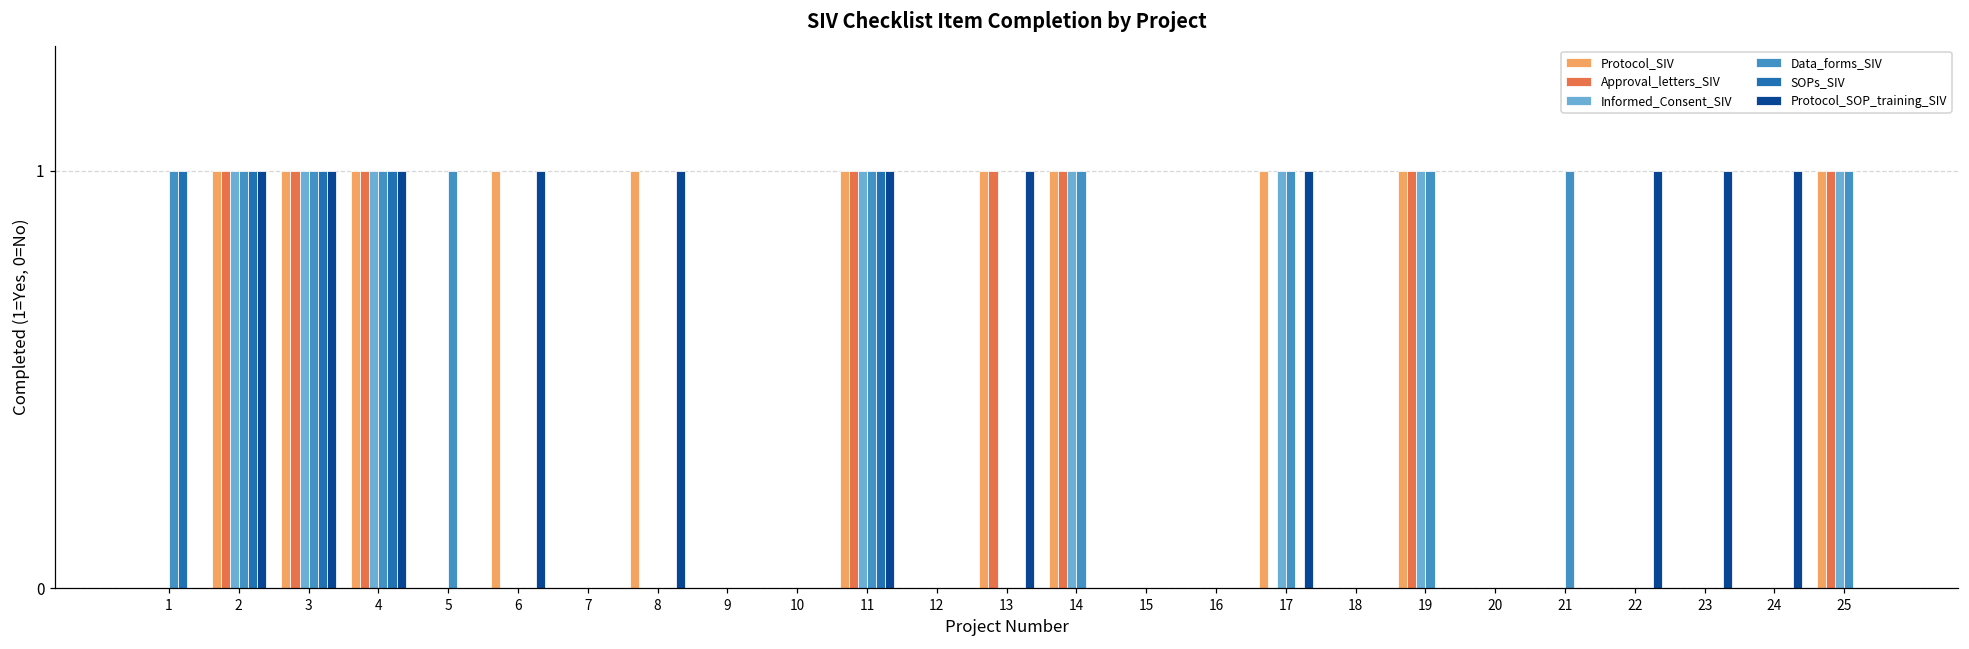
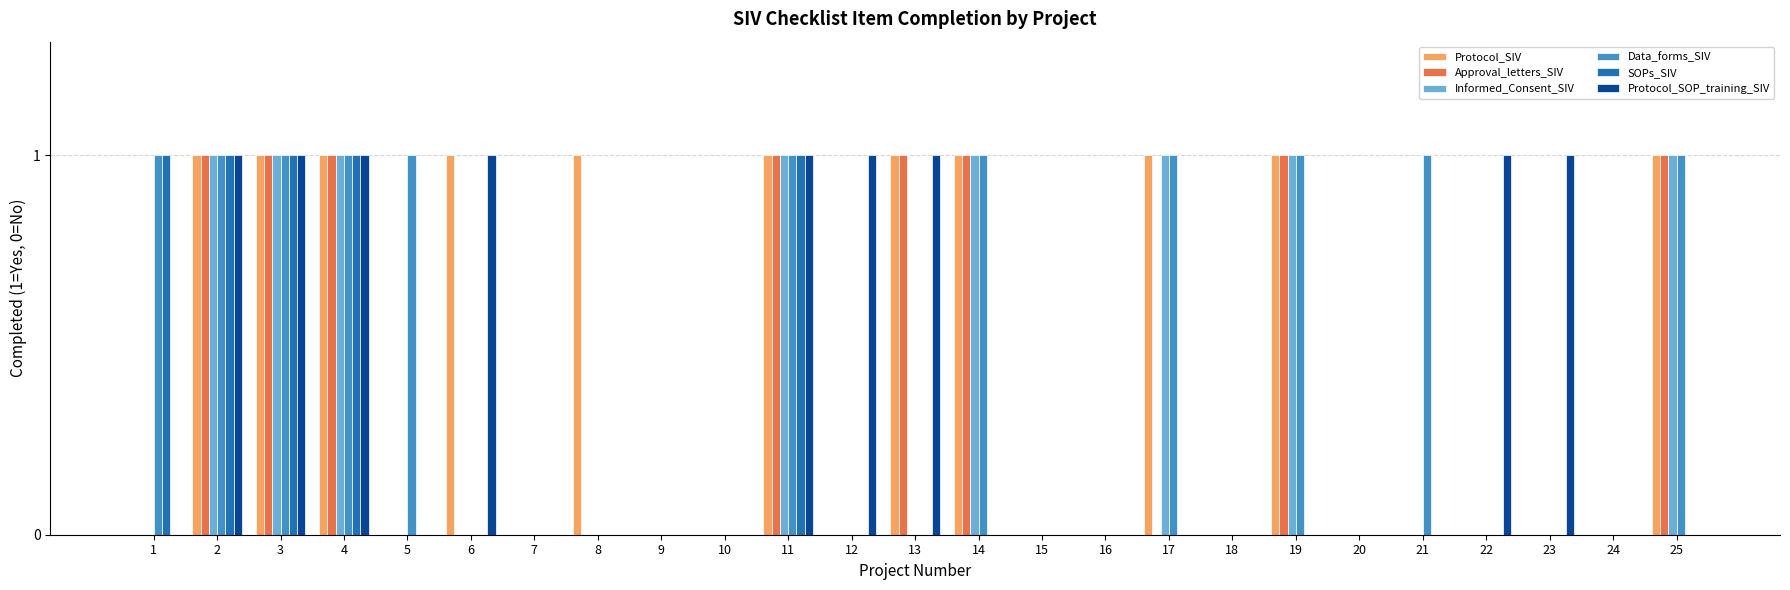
Protocol_SOP_training_SIV, 8: 1 -> 0
Protocol_SOP_training_SIV, 12: 0 -> 1
Protocol_SOP_training_SIV, 17: 1 -> 0
Protocol_SOP_training_SIV, 24: 1 -> 0
